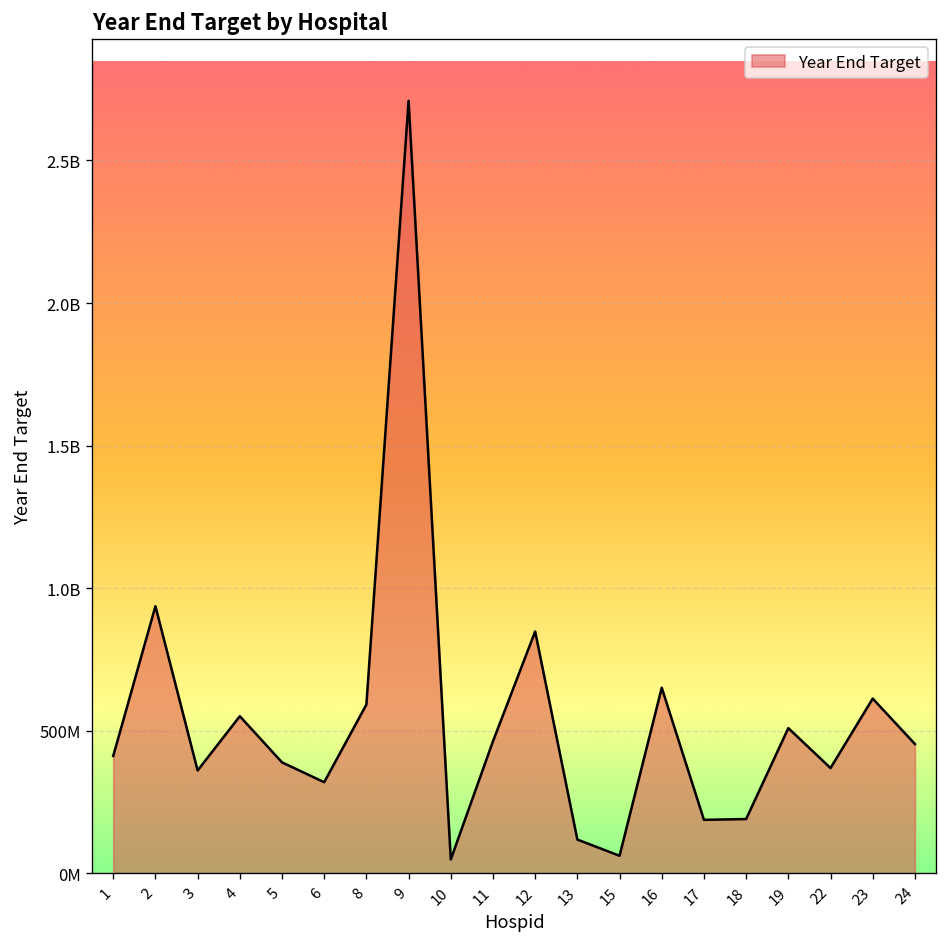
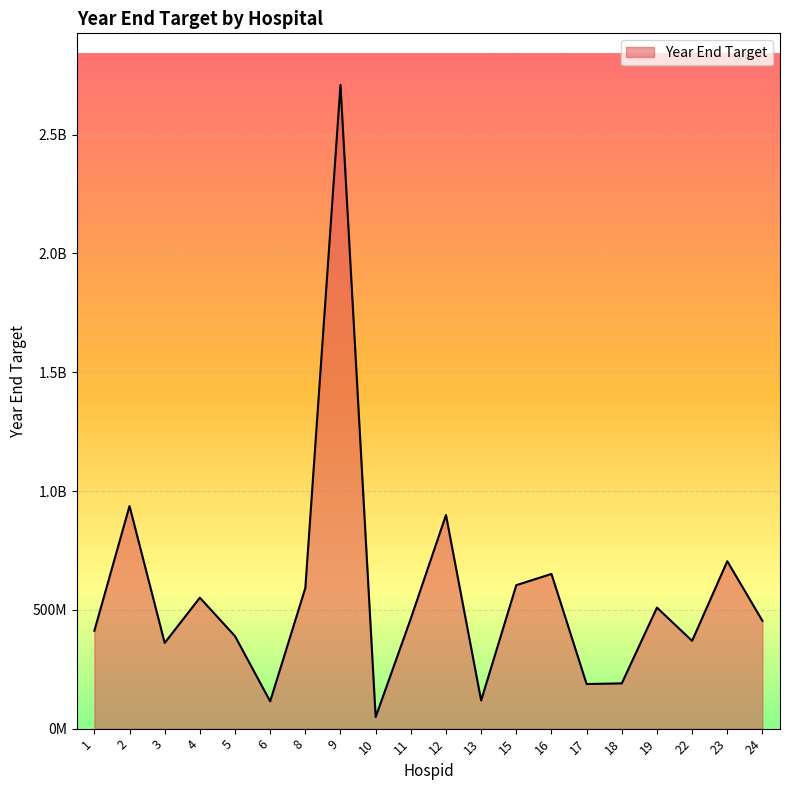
6: 320000000 -> 110000000
12: 850000000 -> 900000000
15: 60000000 -> 600000000
23: 610000000 -> 700000000
